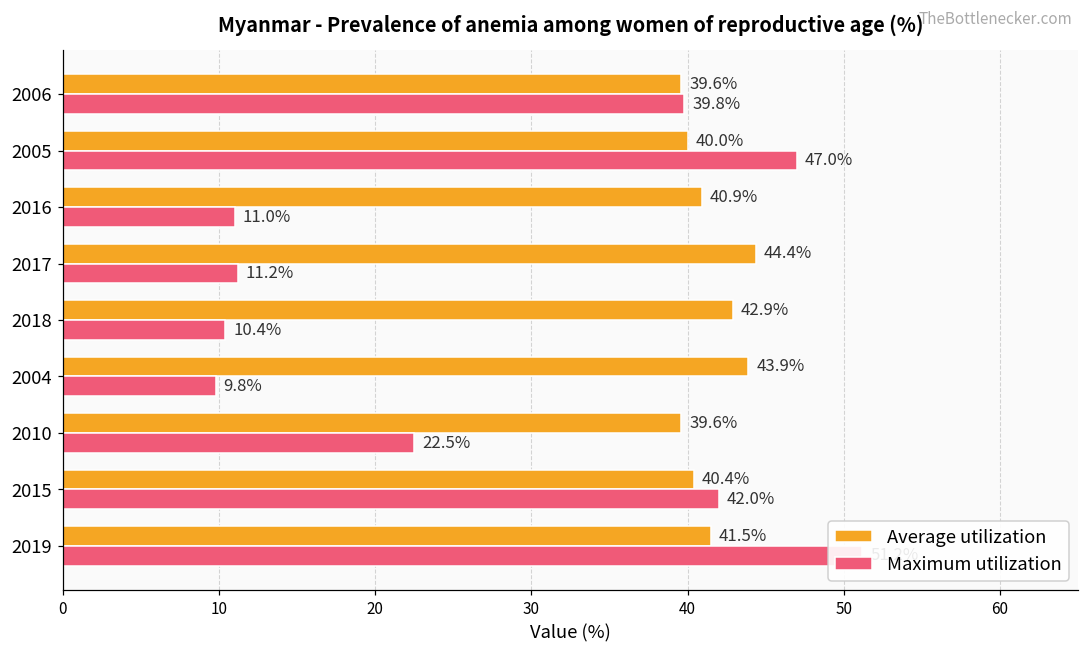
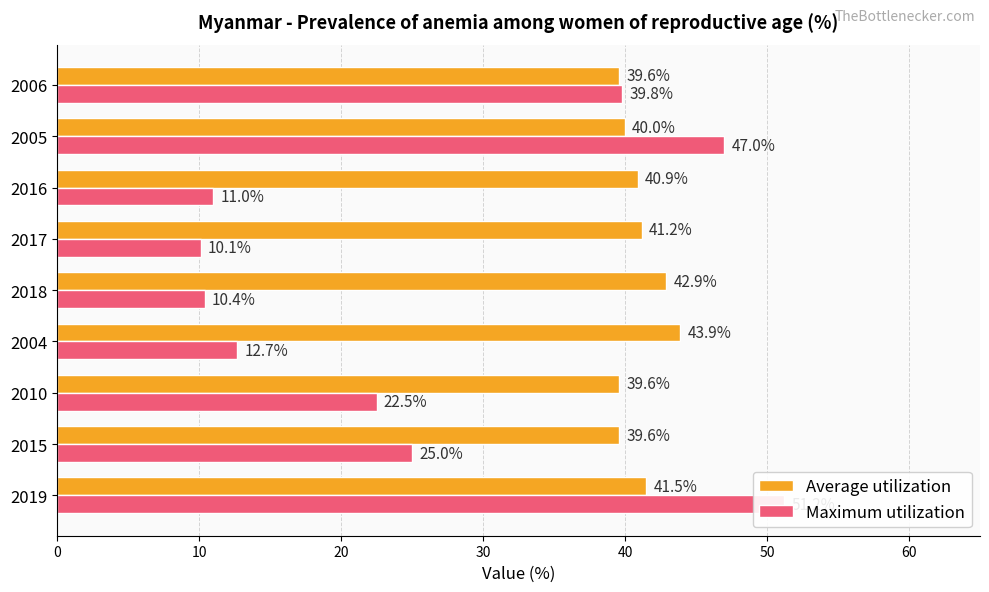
Average utilization, 2017: 44.4% -> 41.2%
Maximum utilization, 2017: 11.2% -> 10.1%
Maximum utilization, 2004: 9.8% -> 12.7%
Average utilization, 2015: 40.4% -> 39.6%
Maximum utilization, 2015: 42.0% -> 25.0%
